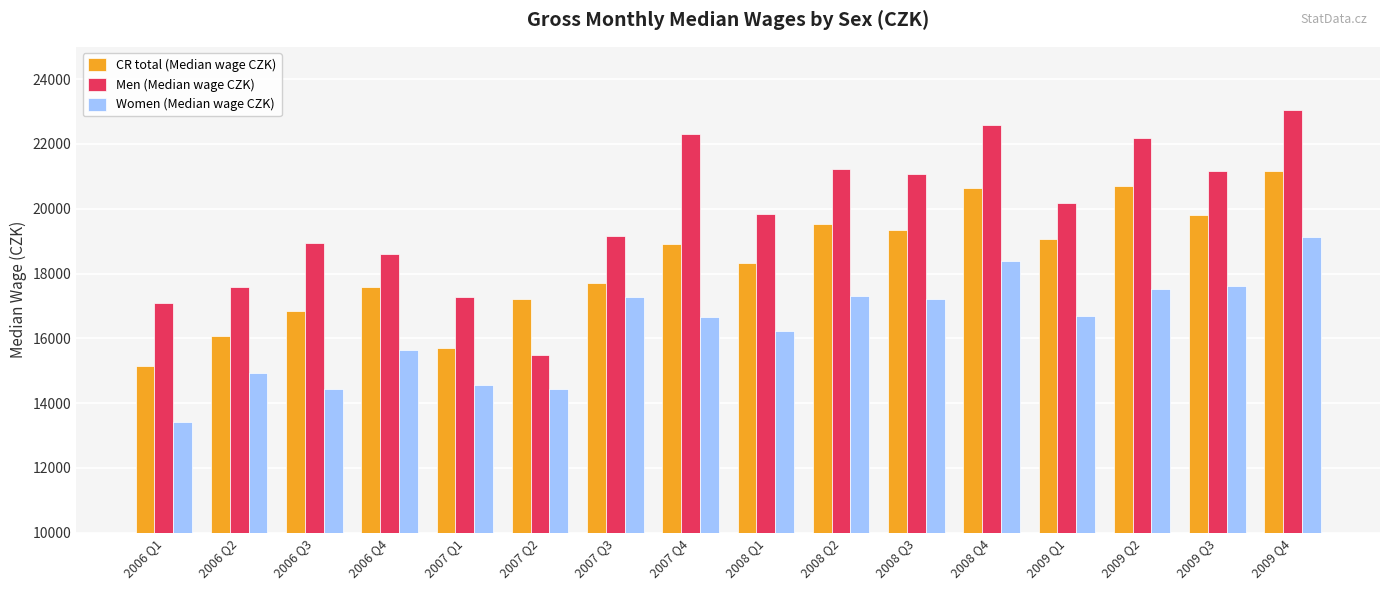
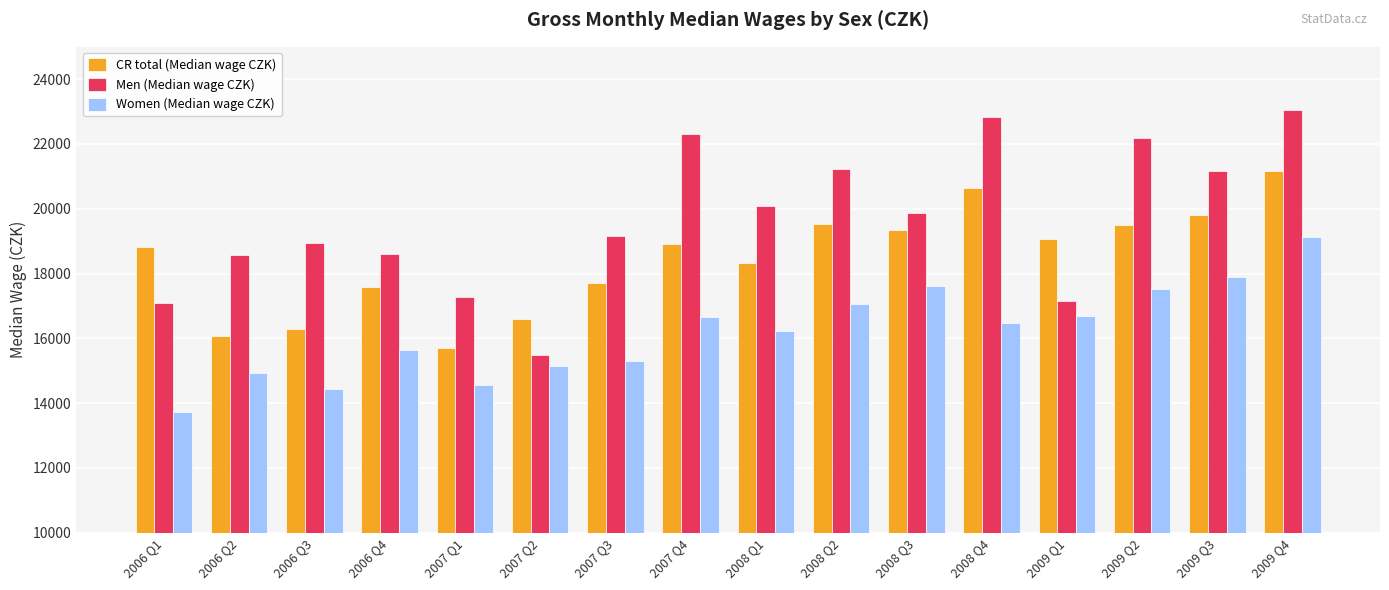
CR total (Median wage CZK), 2006 Q1: 15100 -> 18800
Women (Median wage CZK), 2006 Q1: 13400 -> 13700
Men (Median wage CZK), 2006 Q2: 17600 -> 18600
CR total (Median wage CZK), 2006 Q3: 16800 -> 16300
CR total (Median wage CZK), 2007 Q2: 17200 -> 16600
Women (Median wage CZK), 2007 Q2: 14400 -> 15200
Women (Median wage CZK), 2007 Q3: 17300 -> 15300
Men (Median wage CZK), 2008 Q1: 19800 -> 20100
Women (Median wage CZK), 2008 Q2: 17300 -> 17100
Men (Median wage CZK), 2008 Q3: 21100 -> 19900
Women (Median wage CZK), 2008 Q3: 17200 -> 17600
Men (Median wage CZK), 2008 Q4: 22600 -> 22800
Women (Median wage CZK), 2008 Q4: 18400 -> 16500
Men (Median wage CZK), 2009 Q1: 20200 -> 17200
CR total (Median wage CZK), 2009 Q2: 20700 -> 19500
Women (Median wage CZK), 2009 Q3: 17600 -> 17900
